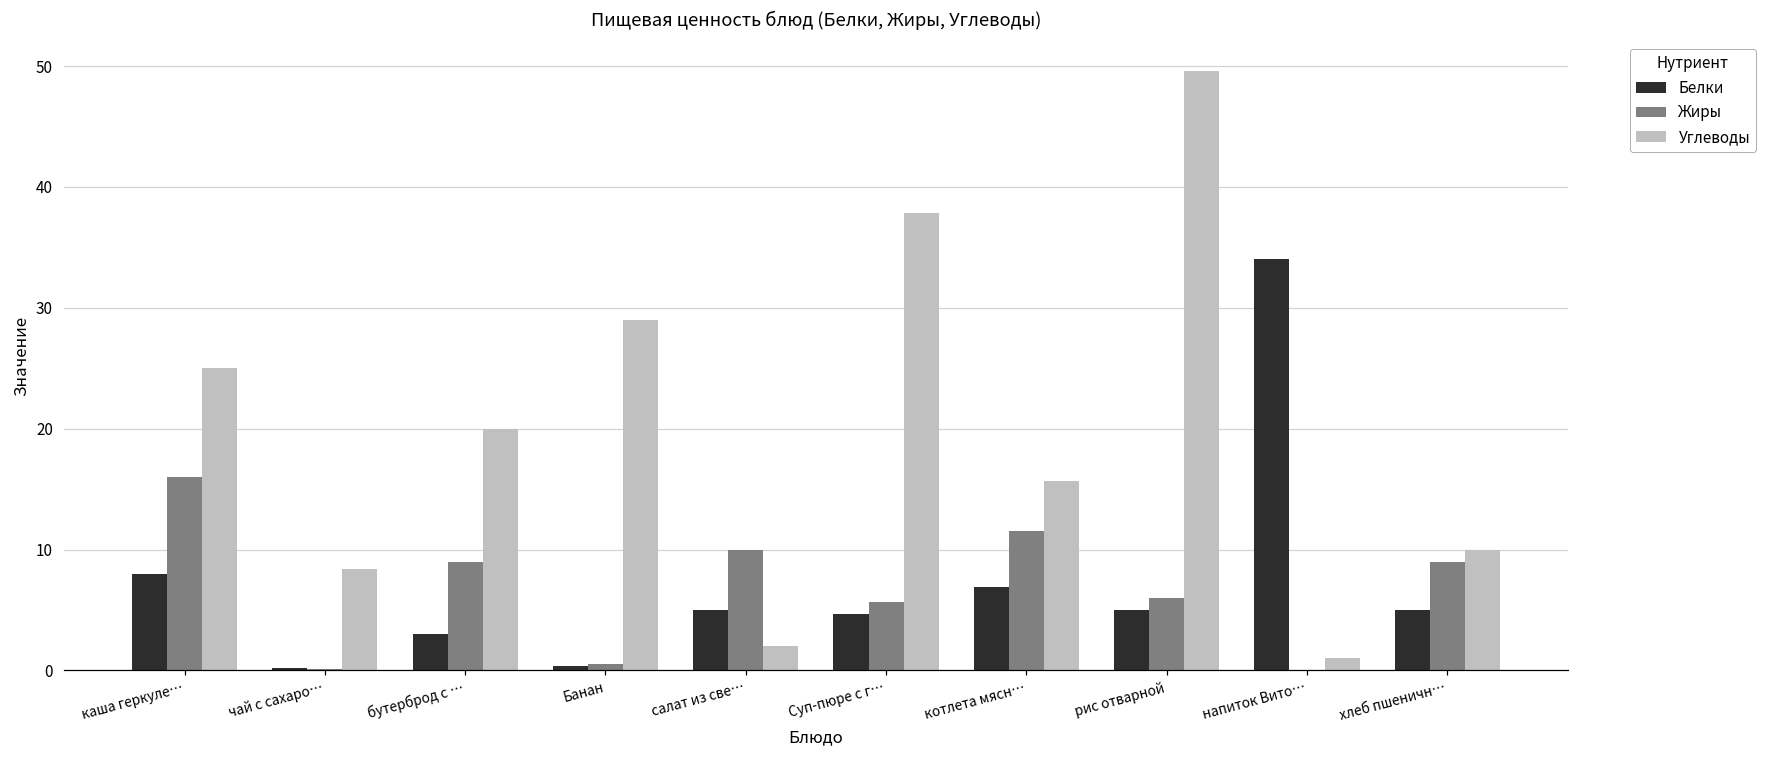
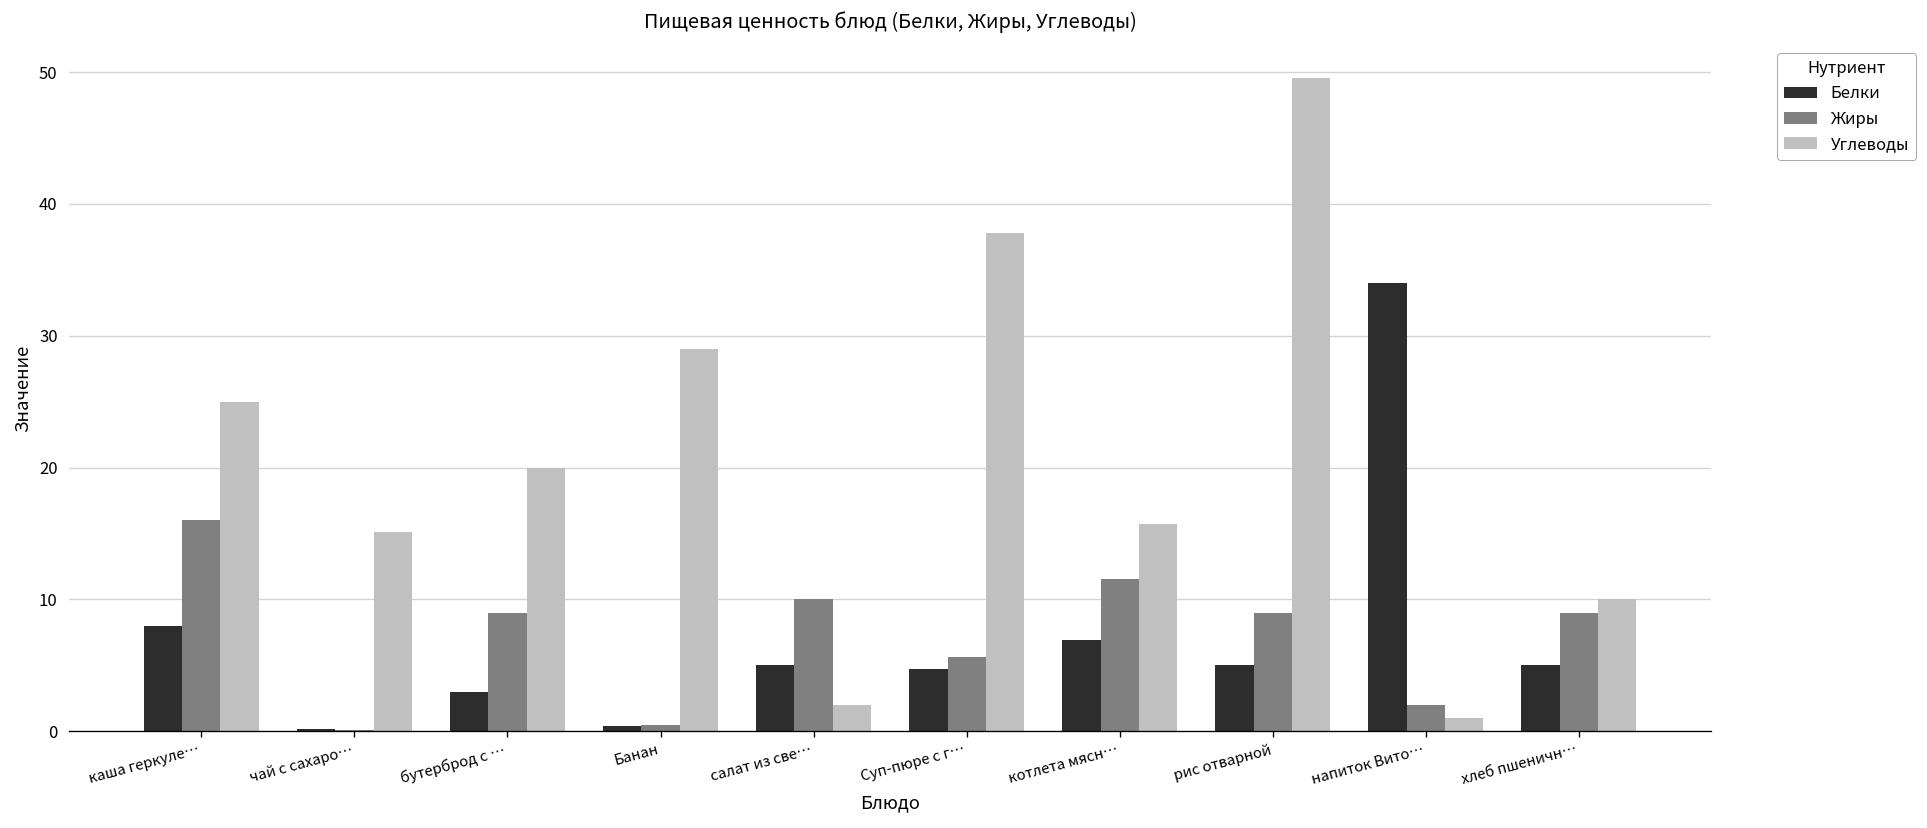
Углеводы, чай с сахаро…: 8.4 -> 15.1
Жиры, рис отварной: 6 -> 9
Жиры, напиток Вито…: 0 -> 2
